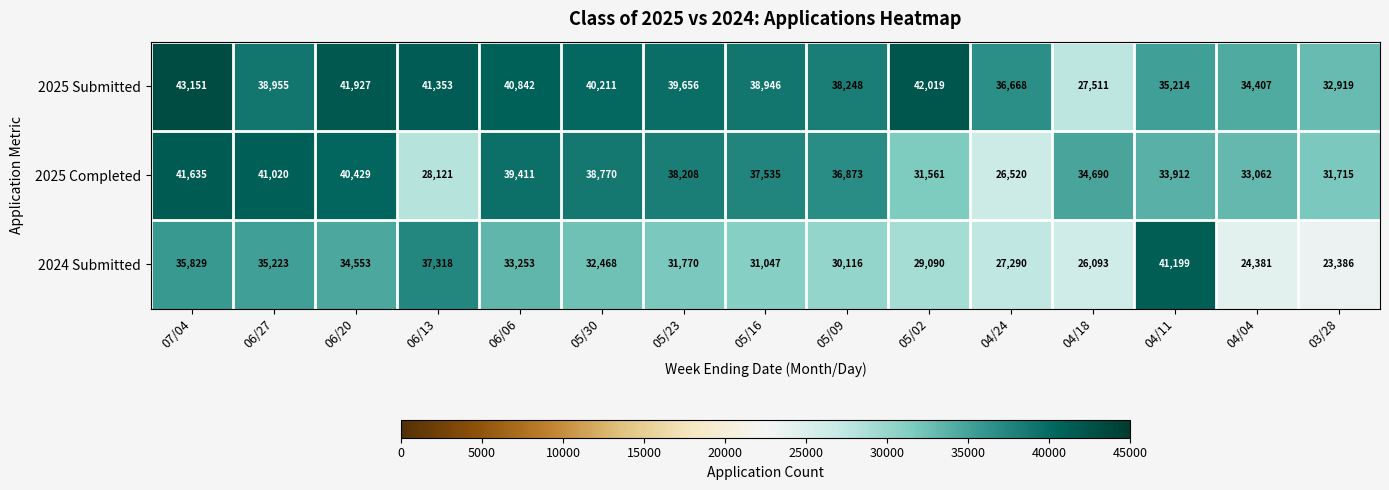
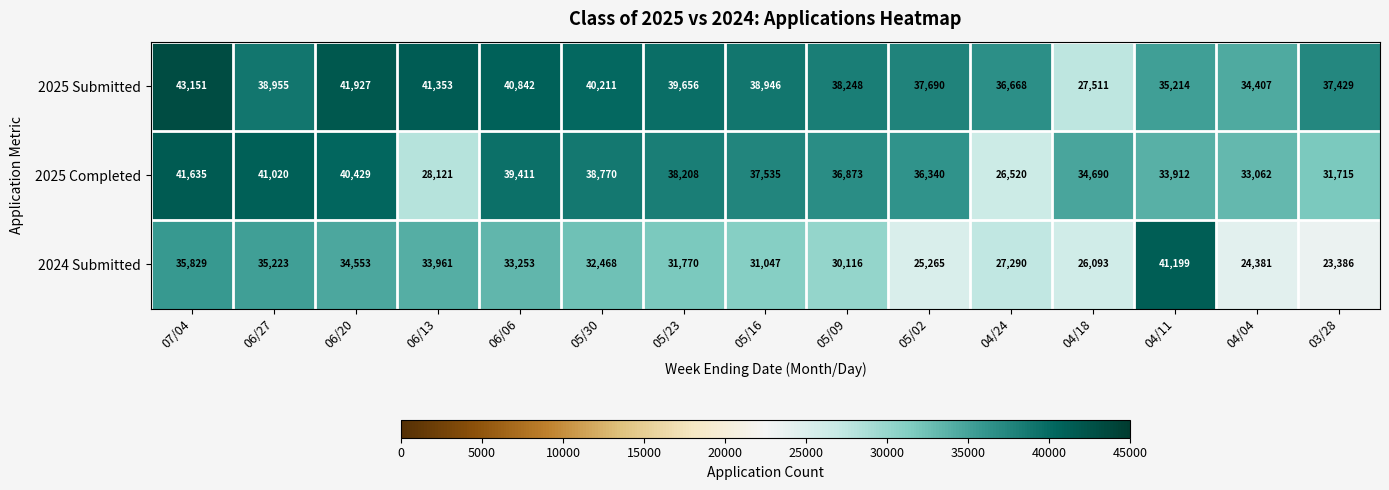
2025 Submitted, 05/02: 42,019 -> 37,690
2025 Submitted, 03/28: 32,919 -> 37,429
2025 Completed, 05/02: 31,561 -> 36,340
2024 Submitted, 06/13: 37,318 -> 33,961
2024 Submitted, 05/02: 29,090 -> 25,265
